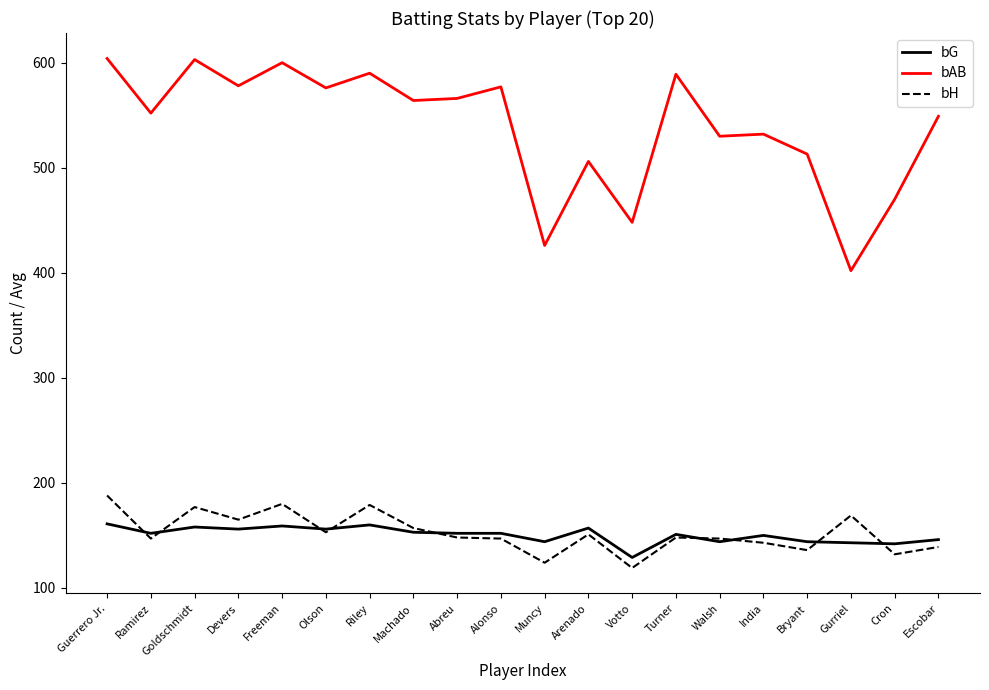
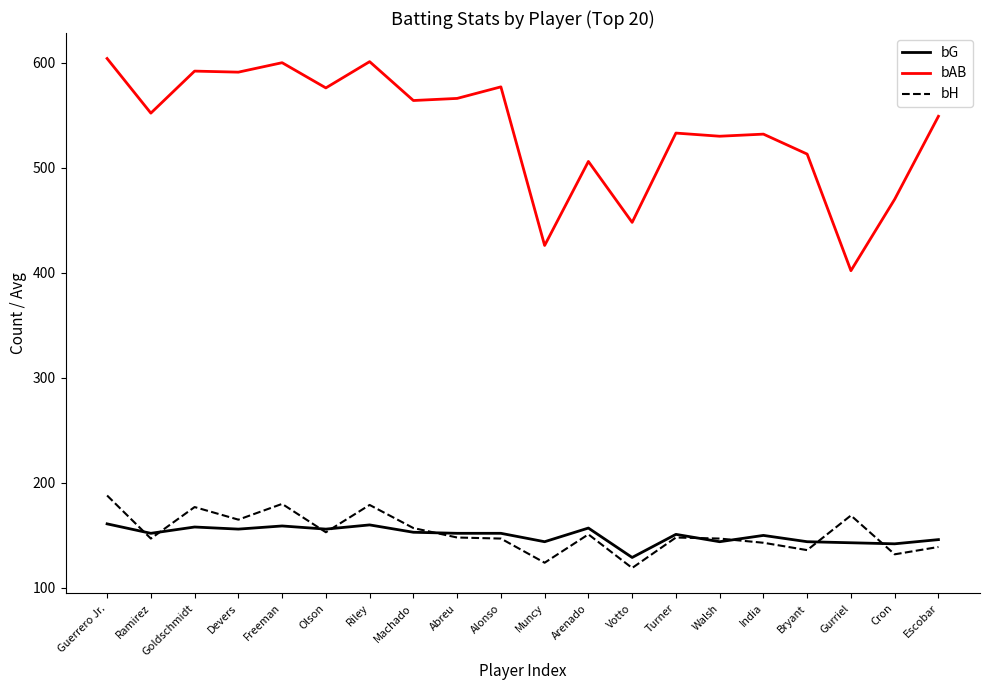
bAB, Goldschmidt: 603 -> 592
bAB, Devers: 578 -> 591
bAB, Riley: 590 -> 601
bAB, Turner: 589 -> 533
